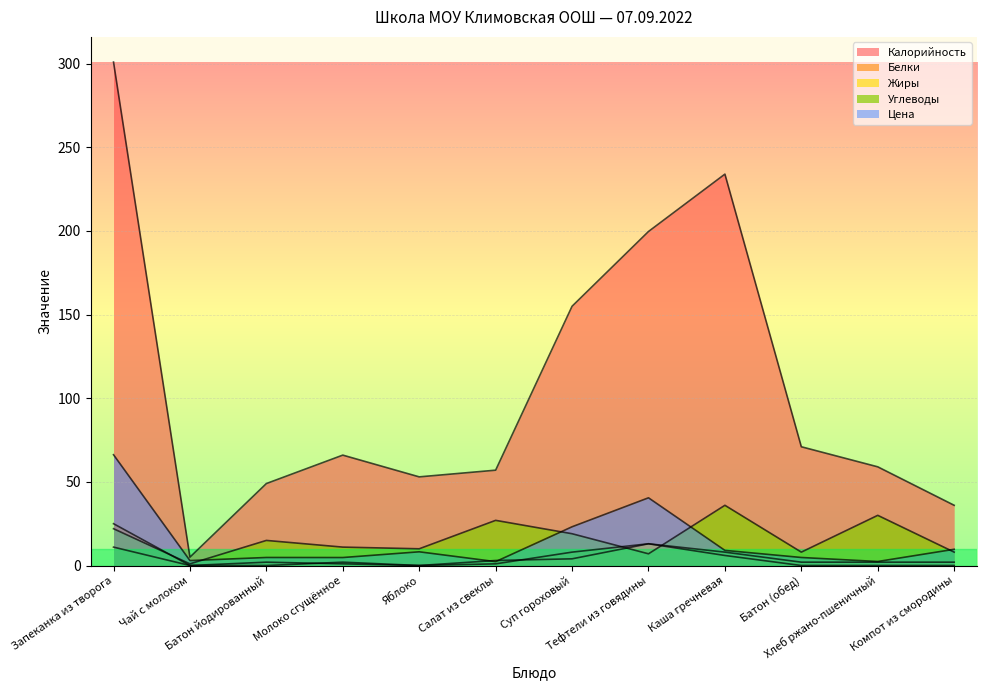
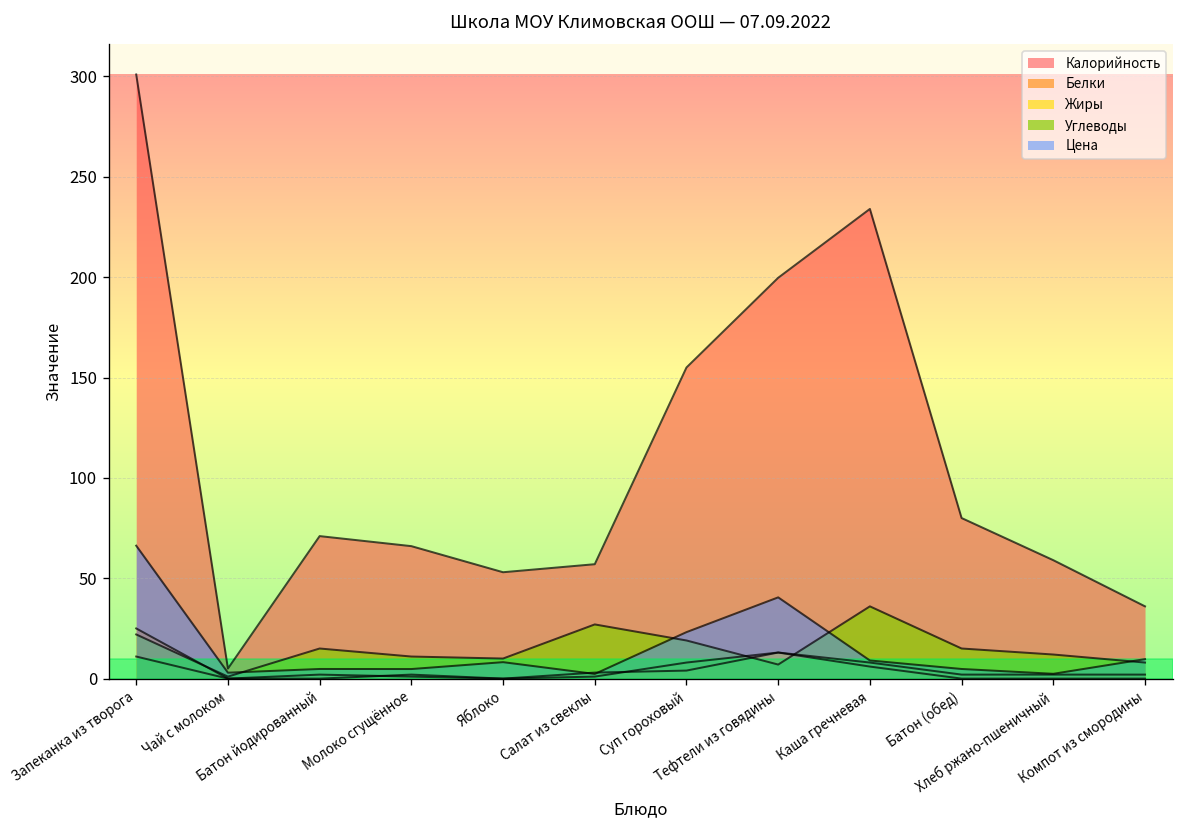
Калорийность, Батон йодированный: 49 -> 71
Калорийность, Батон (обед): 71 -> 80
Углеводы, Батон (обед): 8 -> 15
Углеводы, Хлеб ржано-пшеничный: 30 -> 12
